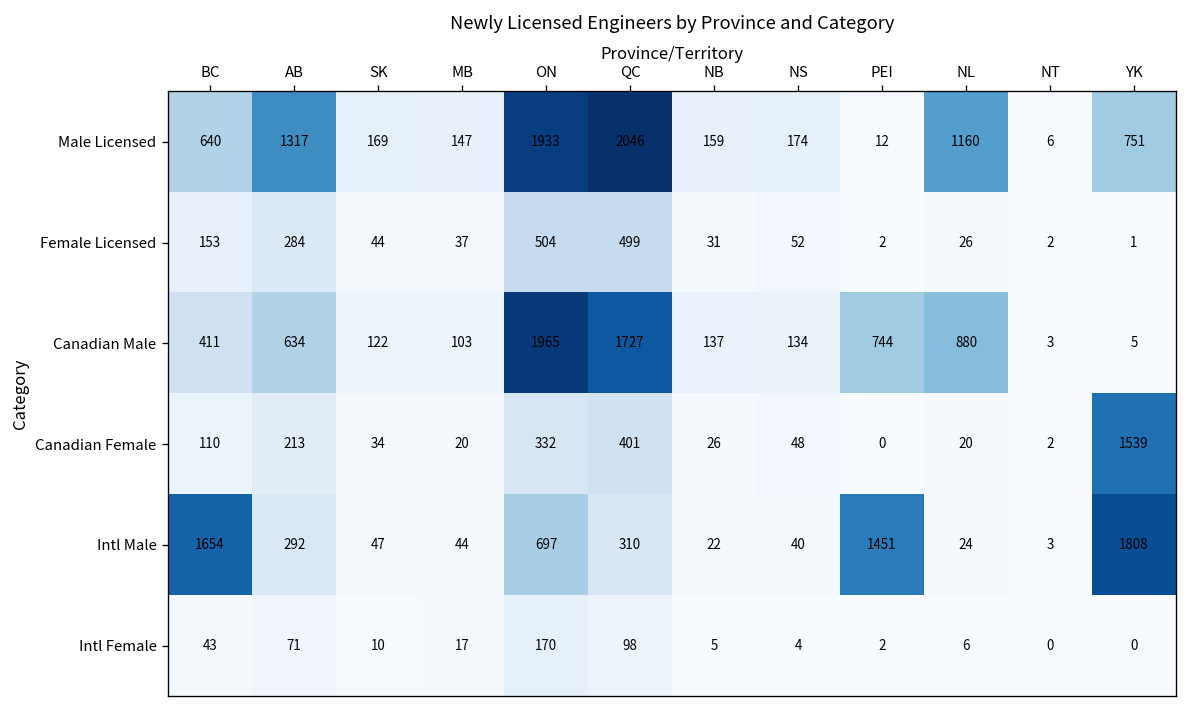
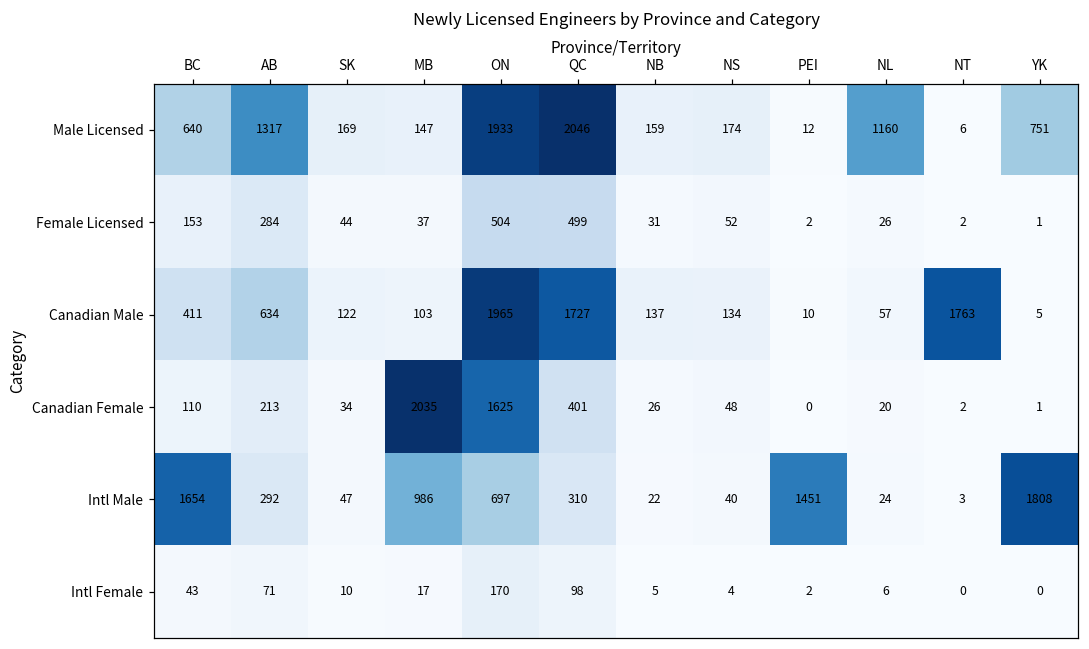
Canadian Male, PEI: 744 -> 10
Canadian Male, NL: 880 -> 57
Canadian Male, NT: 3 -> 1763
Canadian Female, MB: 20 -> 2035
Canadian Female, ON: 332 -> 1625
Canadian Female, YK: 1539 -> 1
Intl Male, MB: 44 -> 986
